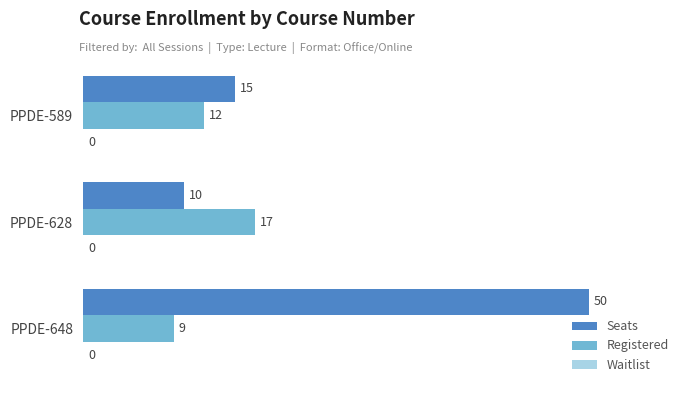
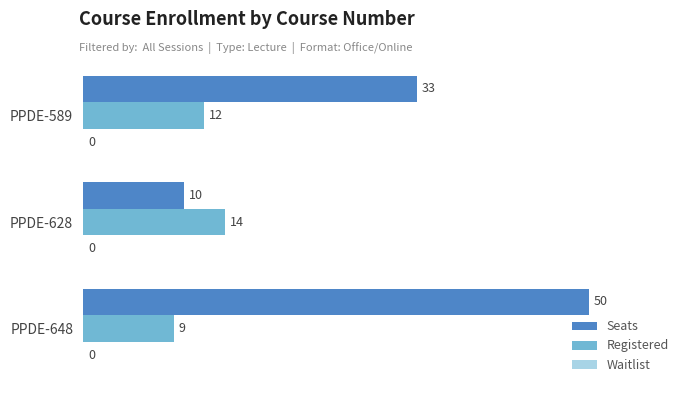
Seats, PPDE-589: 15 -> 33
Registered, PPDE-628: 17 -> 14
